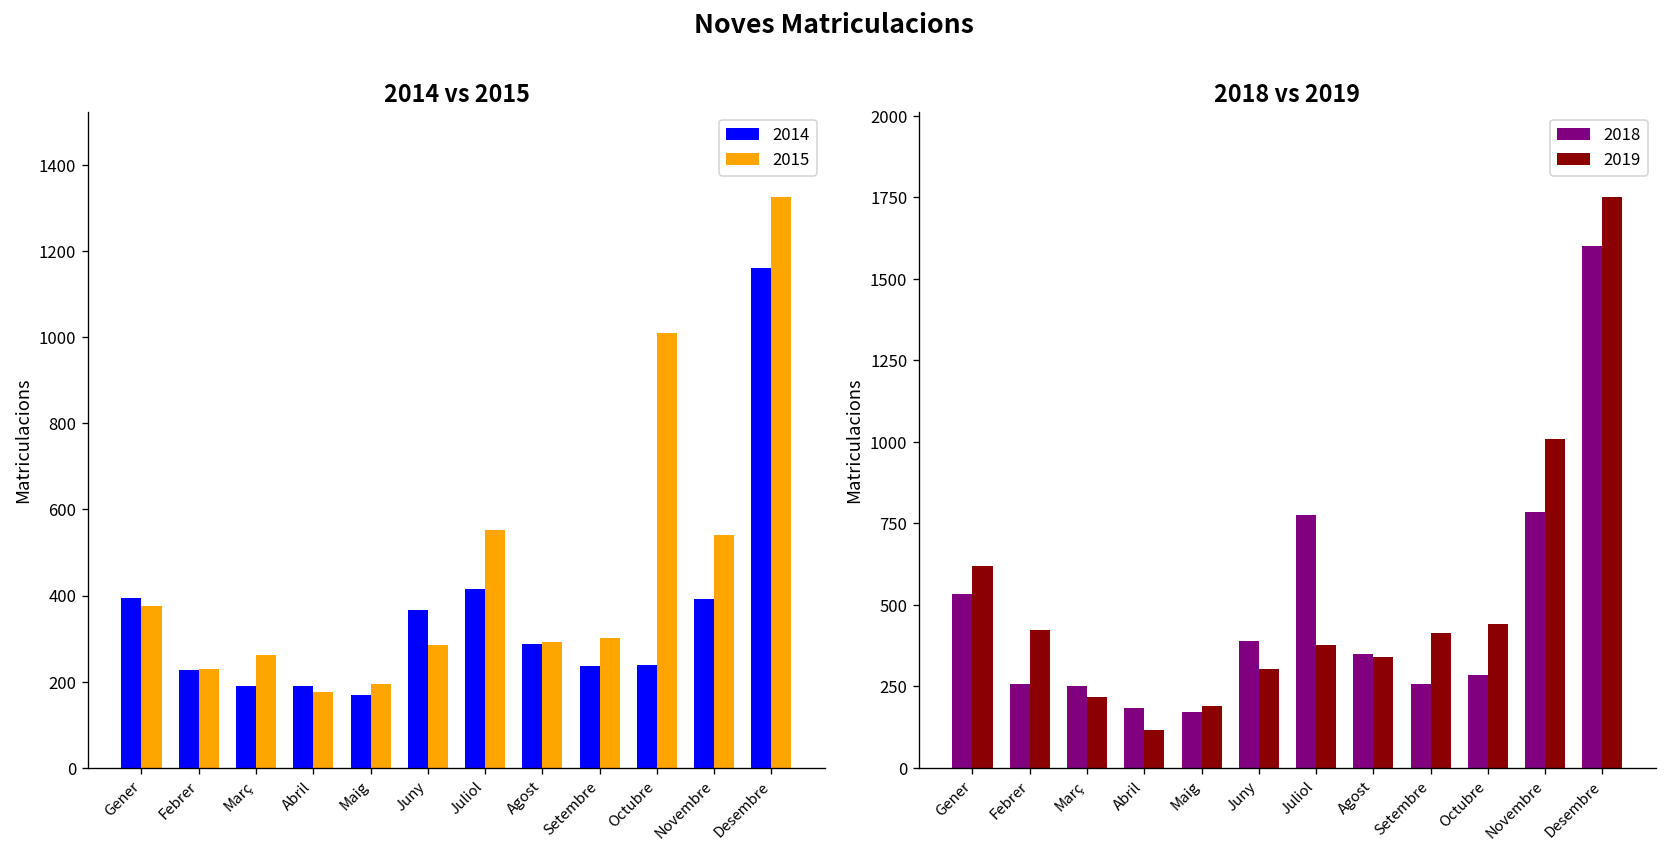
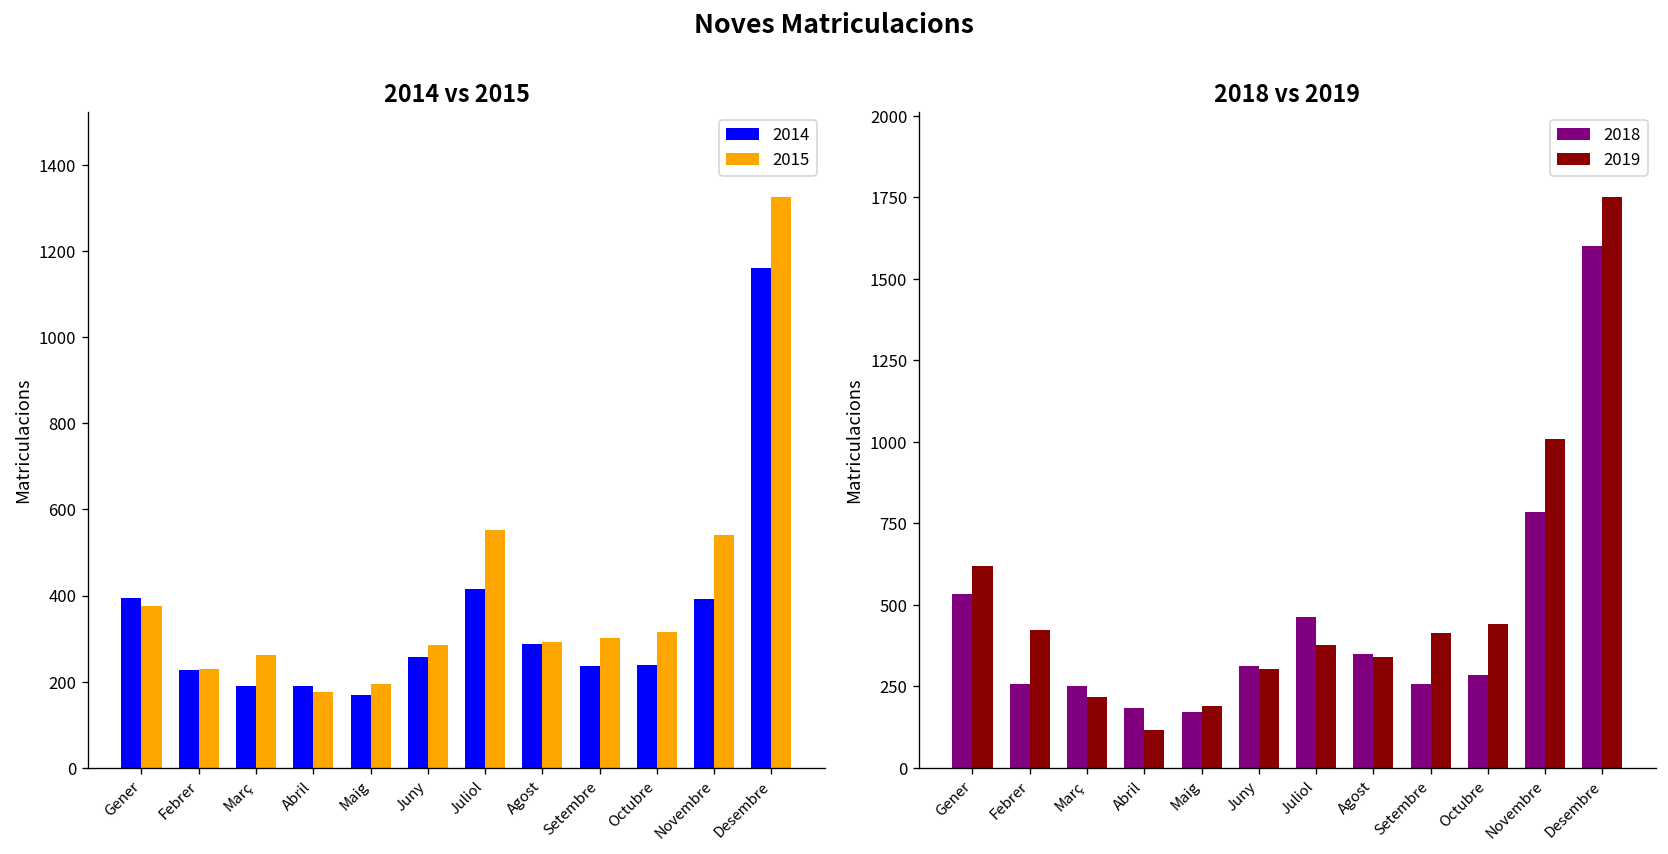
2014 vs 2015, 2014, Juny: 370 -> 260
2014 vs 2015, 2015, Octubre: 1010 -> 320
2018 vs 2019, 2018, Juny: 390 -> 310
2018 vs 2019, 2018, Juliol: 770 -> 460
